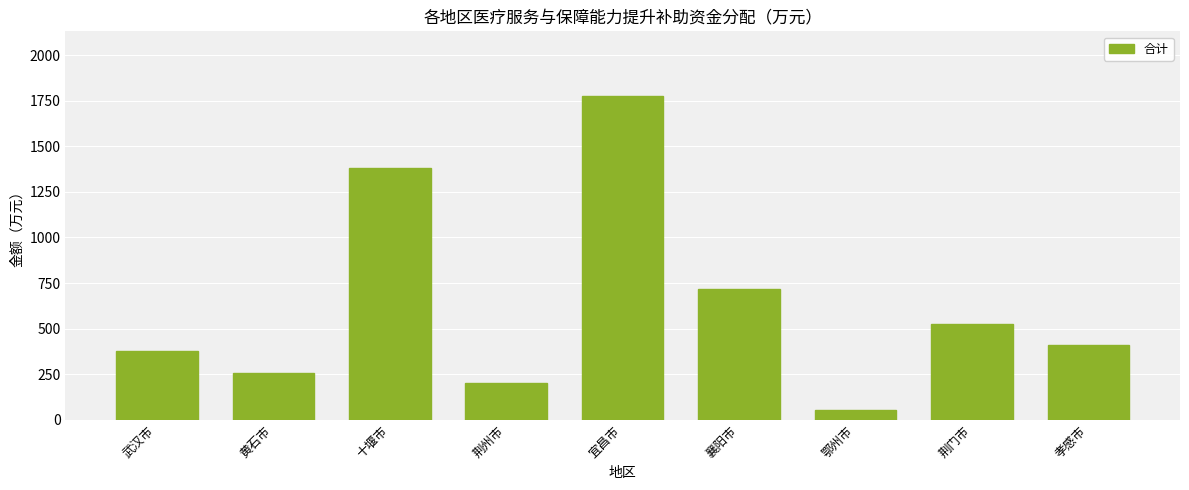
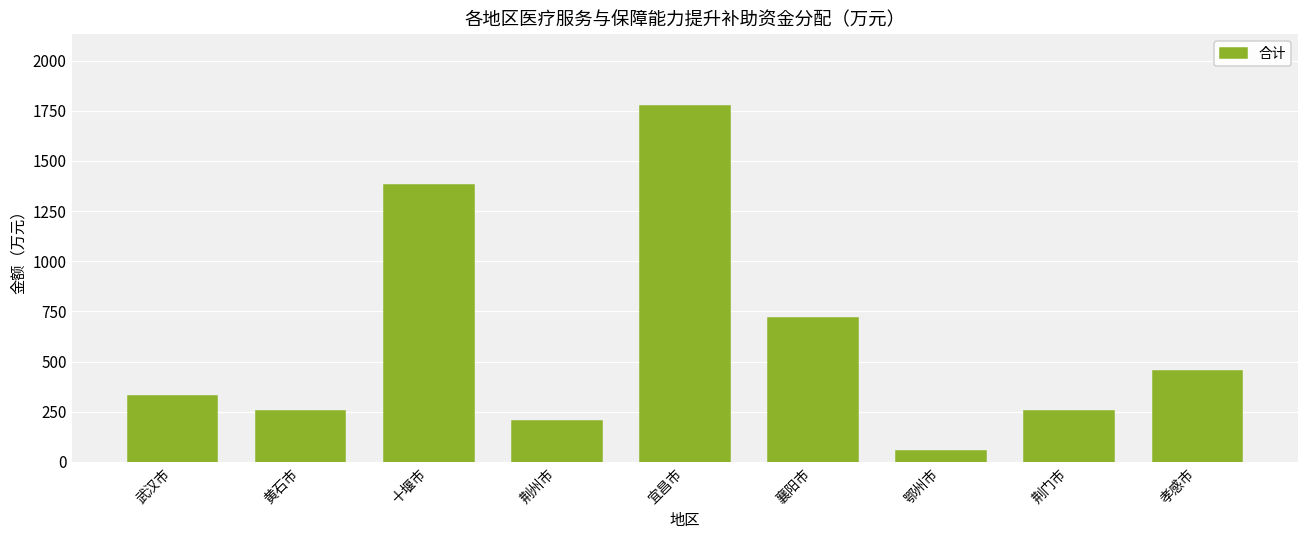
武汉市: 380 -> 330
荆门市: 530 -> 260
孝感市: 410 -> 460
